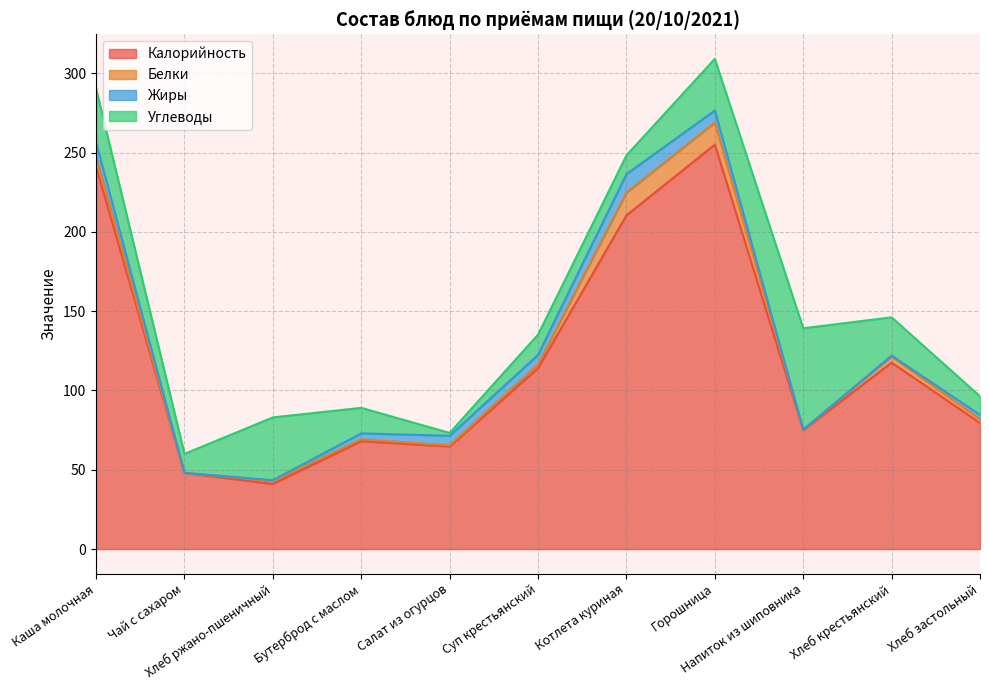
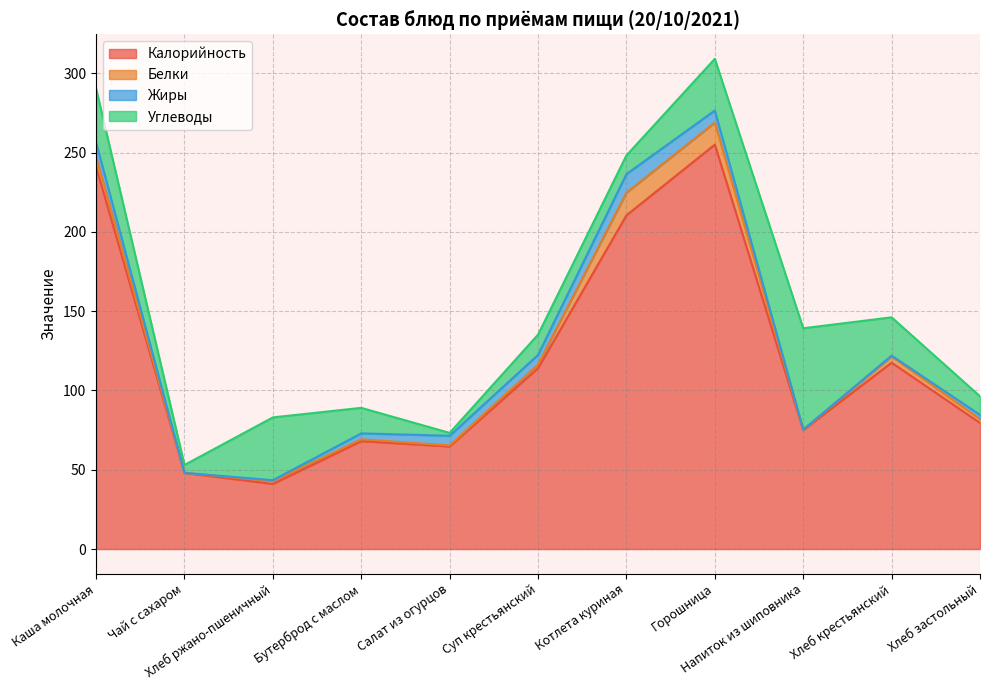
Углеводы, Чай с сахаром: 12 -> 5
